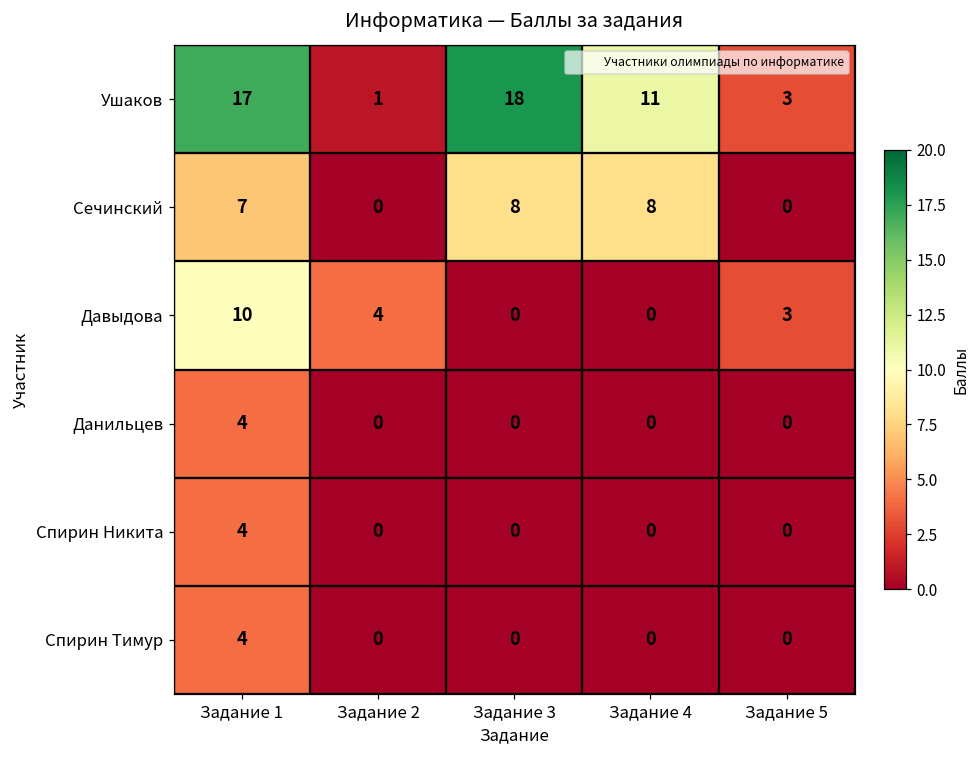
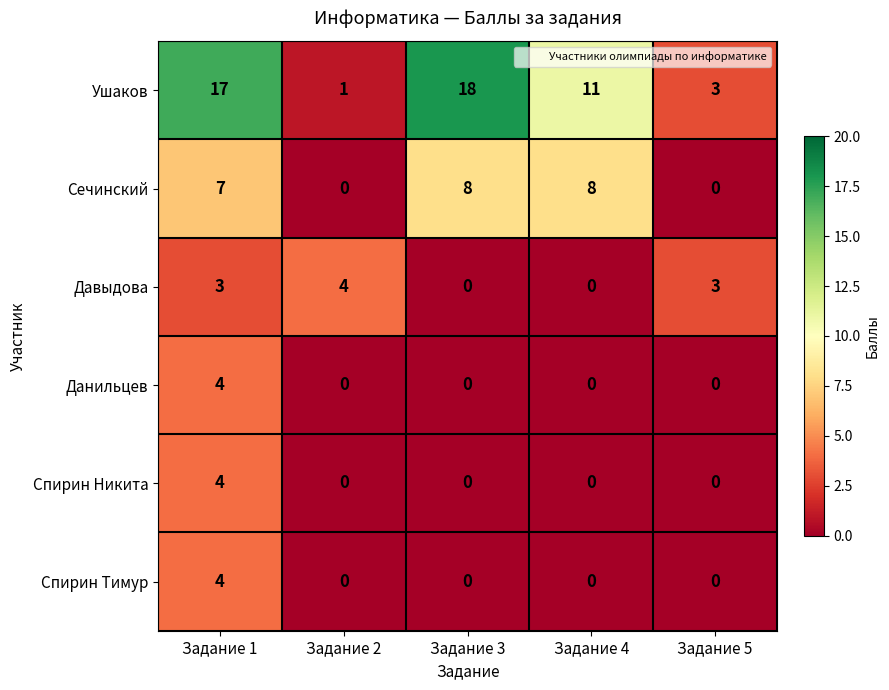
Давыдова, Задание 1: 10 -> 3
